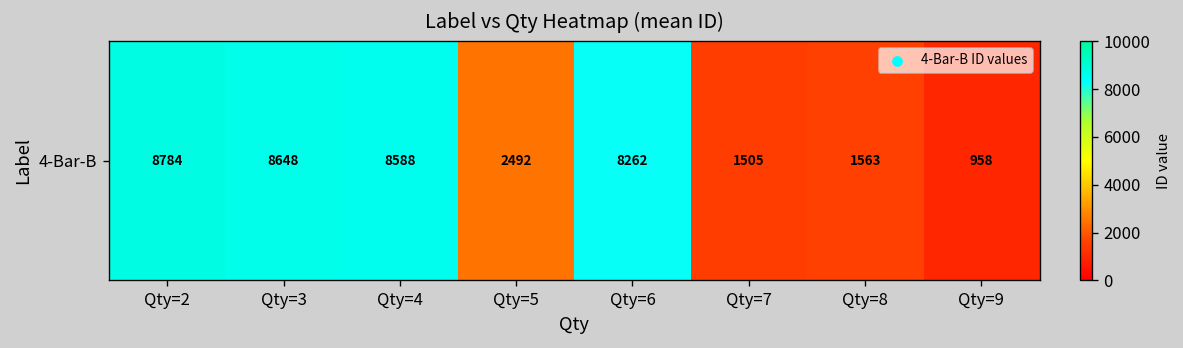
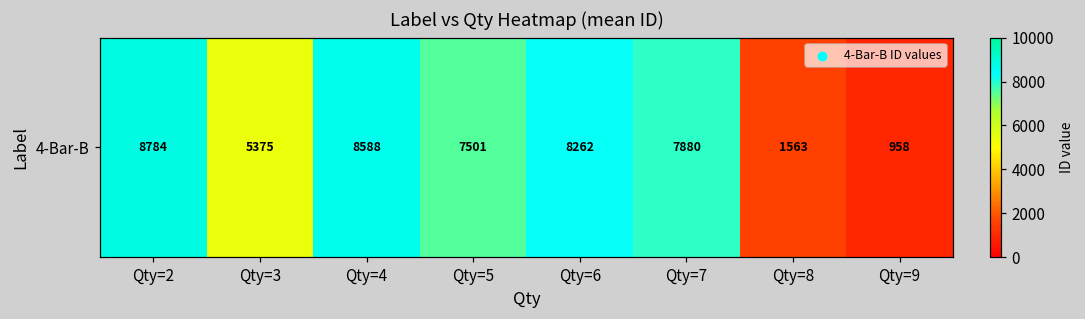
4-Bar-B, Qty=3: 8648 -> 5375
4-Bar-B, Qty=5: 2492 -> 7501
4-Bar-B, Qty=7: 1505 -> 7880
